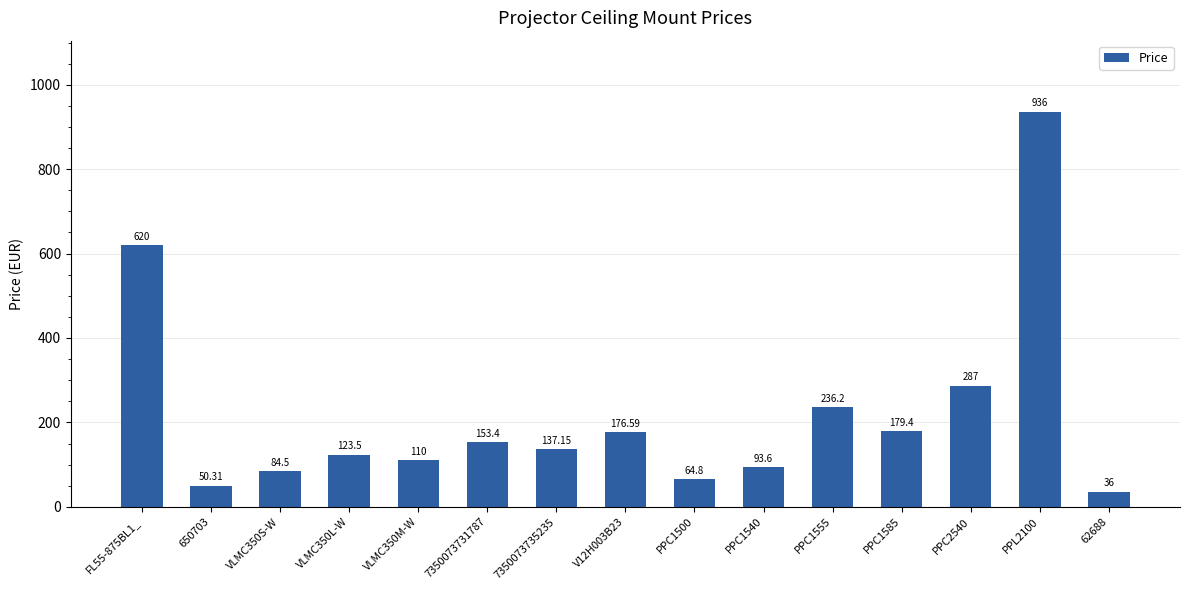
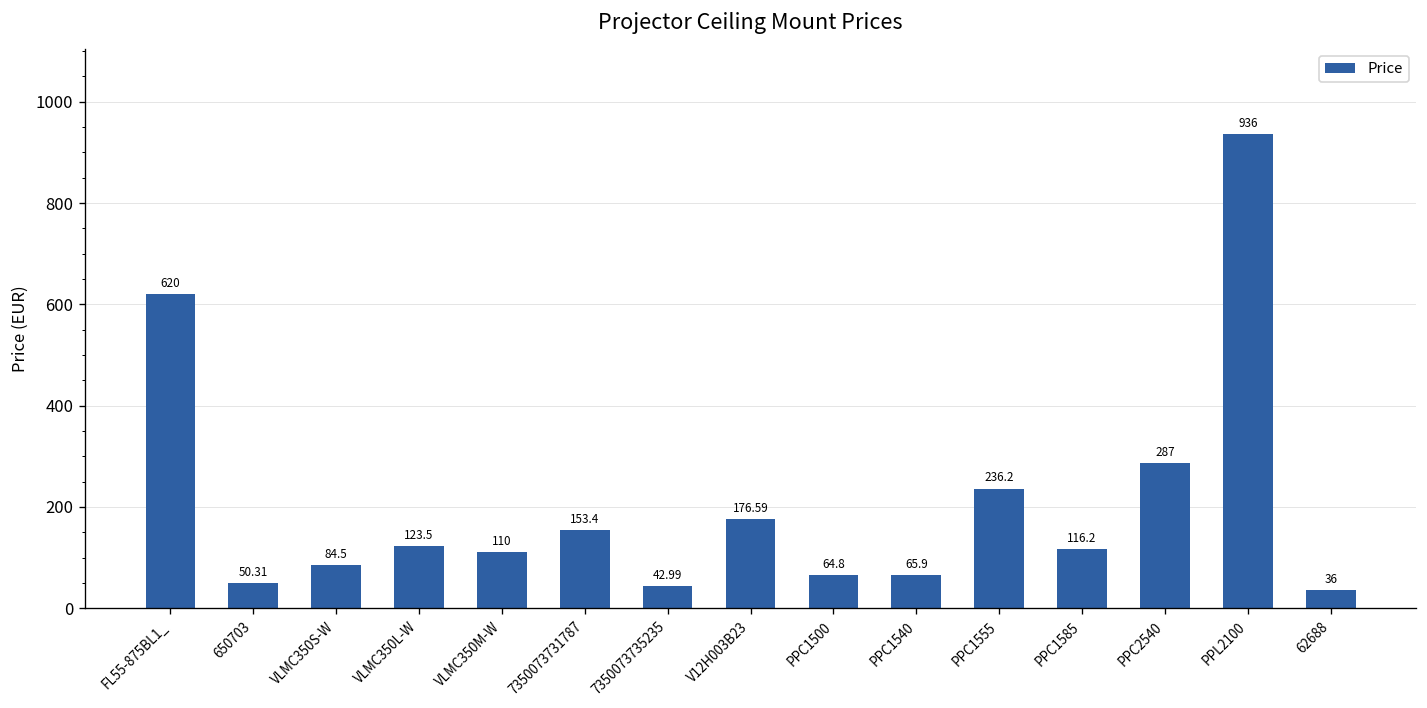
7350073735235: 137.15 -> 42.99
PPC1540: 93.6 -> 65.9
PPC1585: 179.4 -> 116.2
